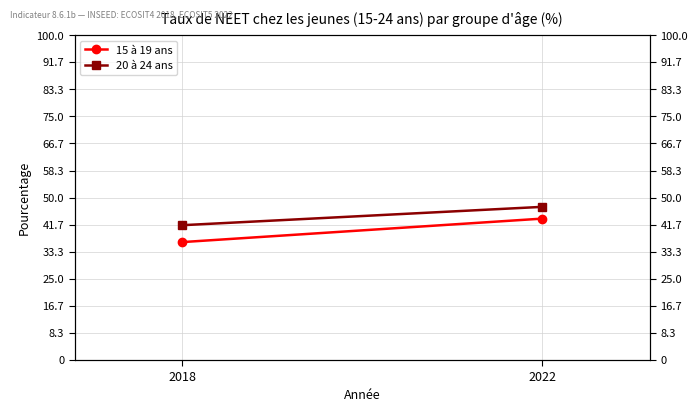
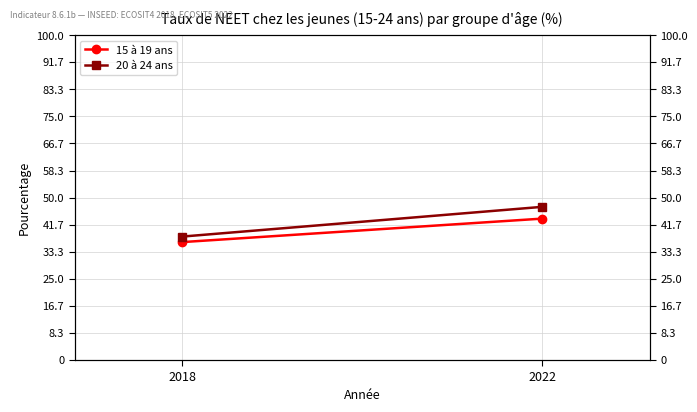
20 à 24 ans, 2018: 42 -> 38
